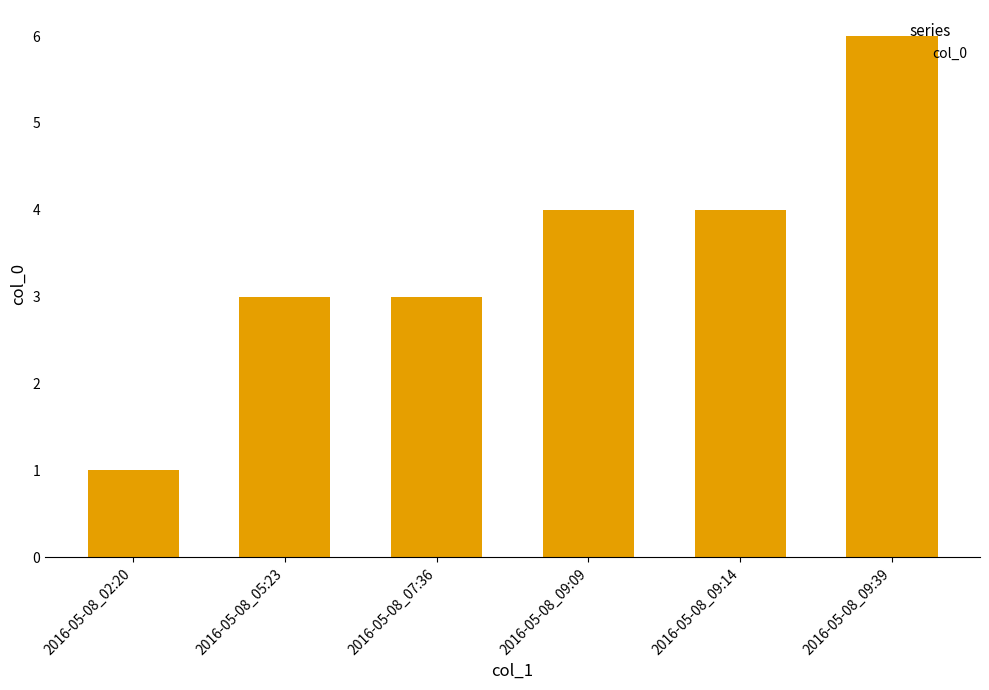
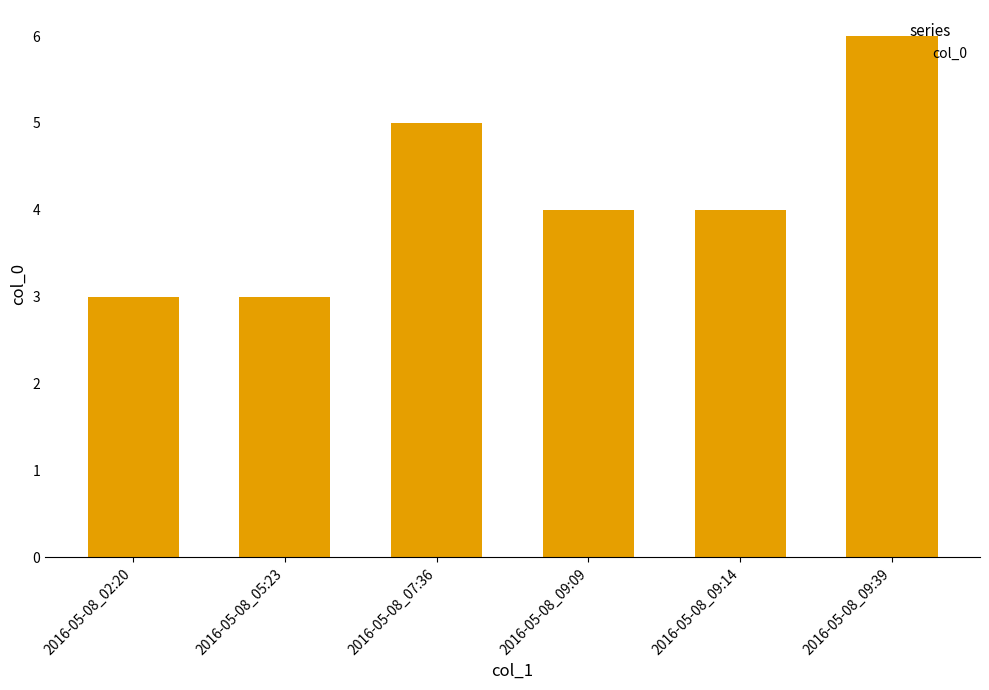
2016-05-08_02:20: 1 -> 3
2016-05-08_07:36: 3 -> 5
